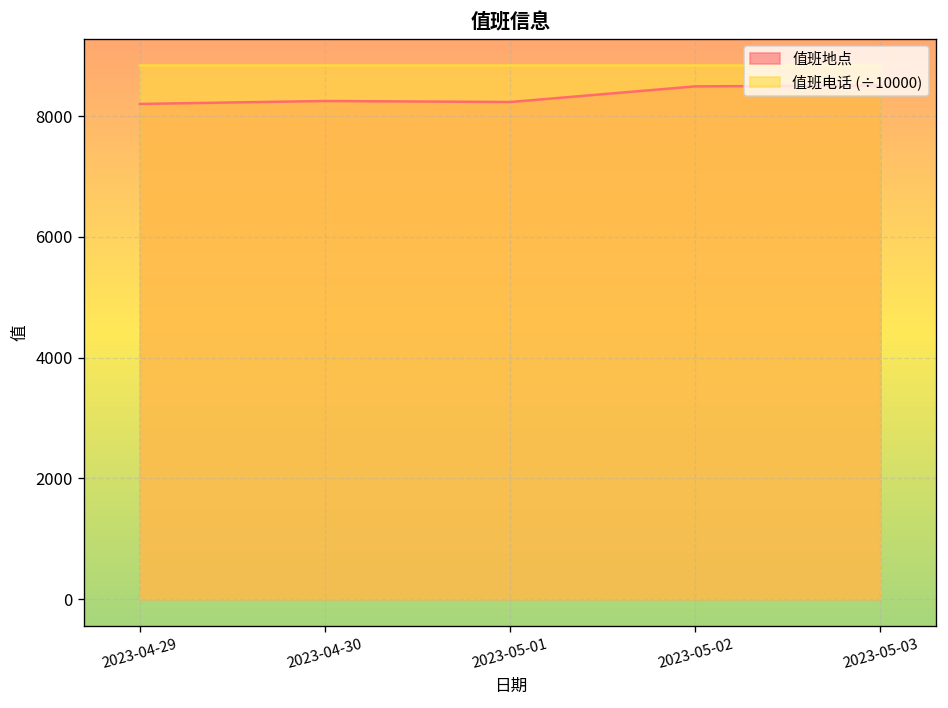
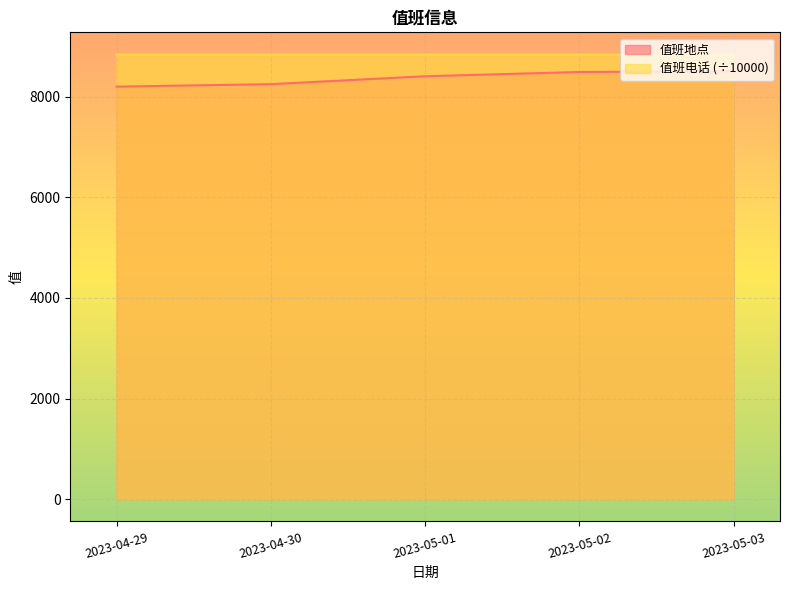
值班地点, 2023-05-01: 8200 -> 8400
